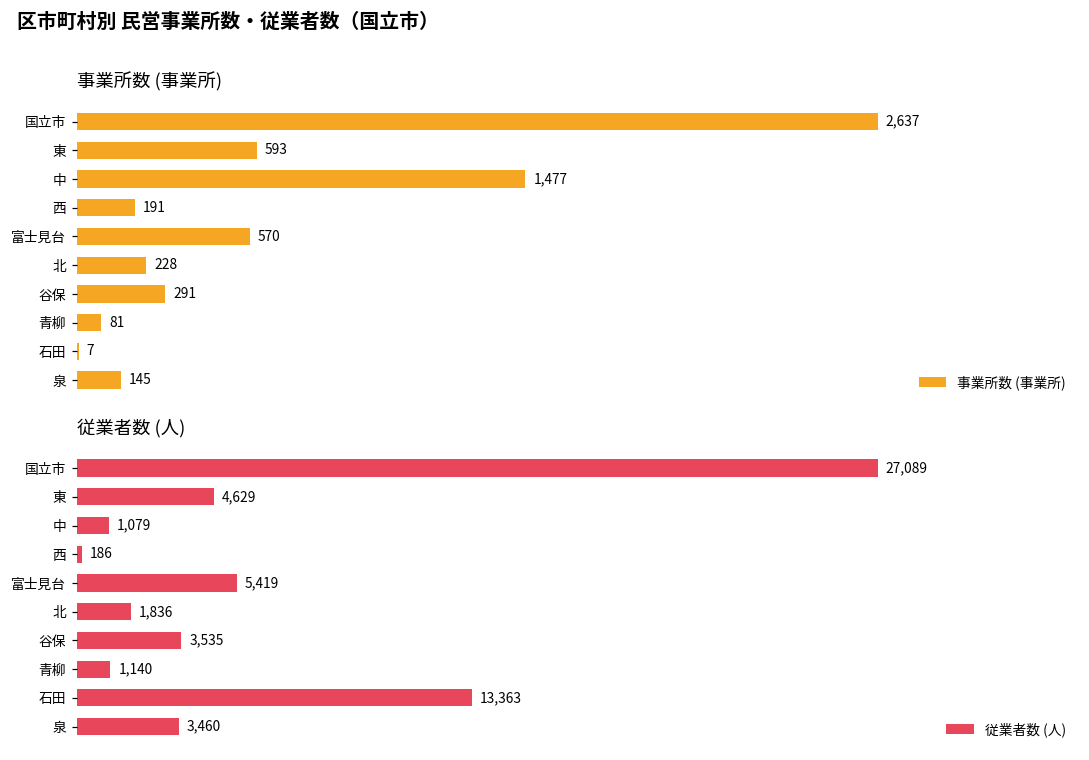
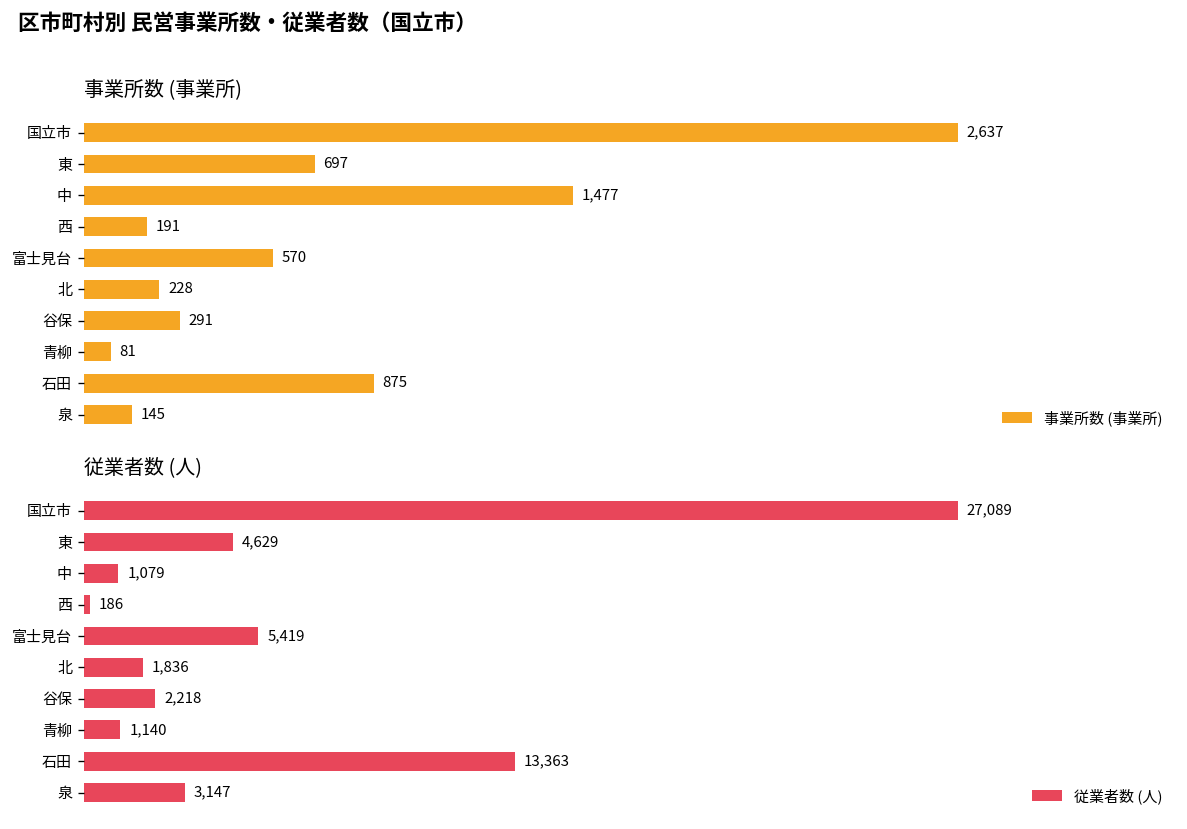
事業所数 (事業所), 東: 593 -> 697
事業所数 (事業所), 石田: 7 -> 875
従業者数 (人), 谷保: 3,535 -> 2,218
従業者数 (人), 泉: 3,460 -> 3,147
